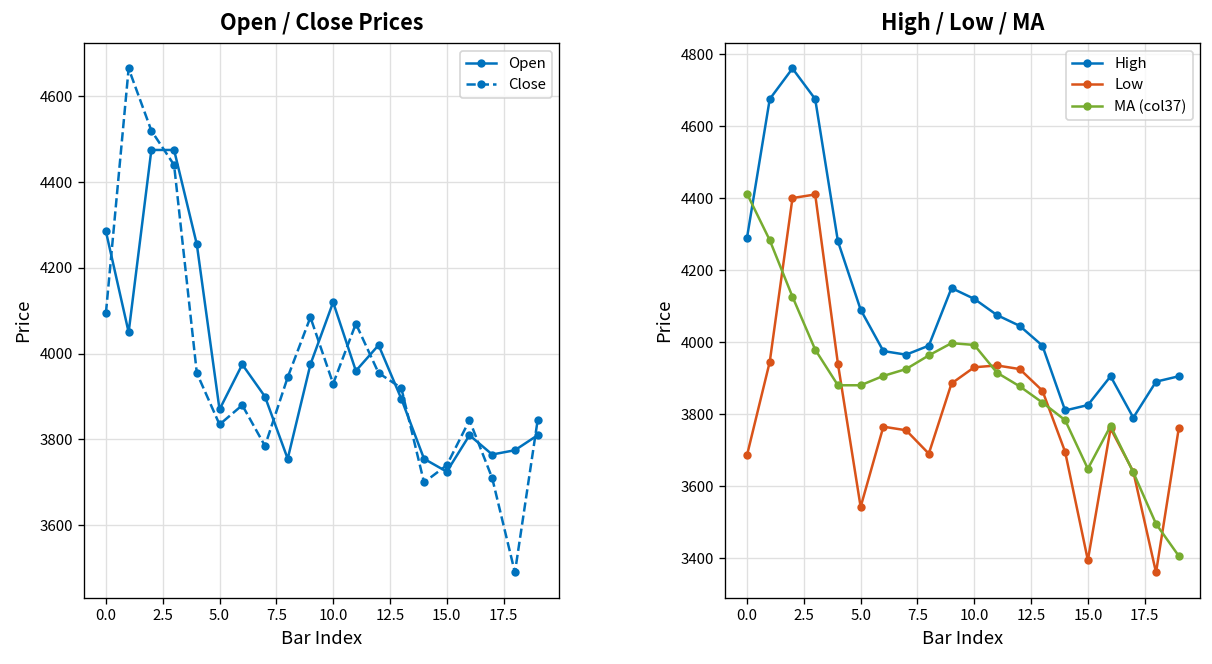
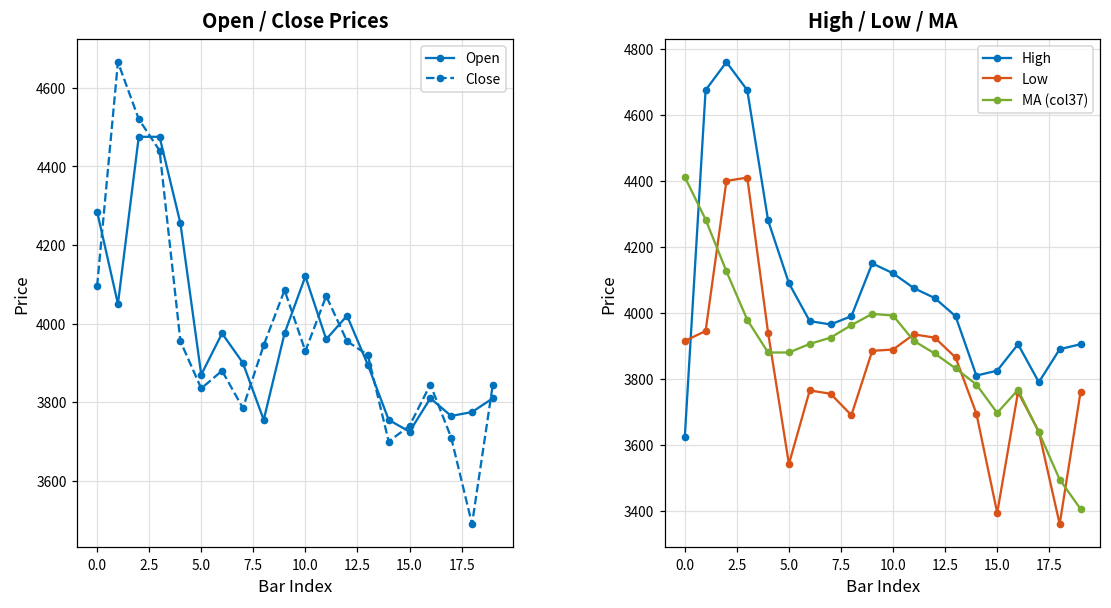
High / Low / MA, High, 0.0: 4290 -> 3620
High / Low / MA, Low, 0.0: 3690 -> 3920
High / Low / MA, Low, 10.0: 3930 -> 3890
High / Low / MA, MA (col37), 15.0: 3650 -> 3700
